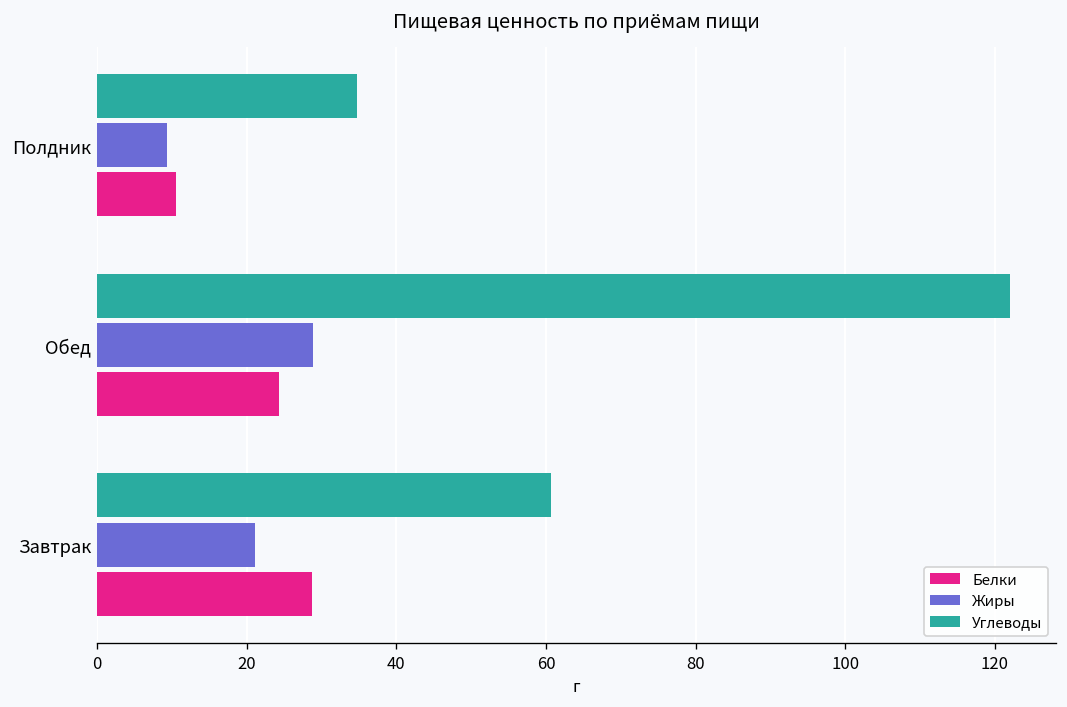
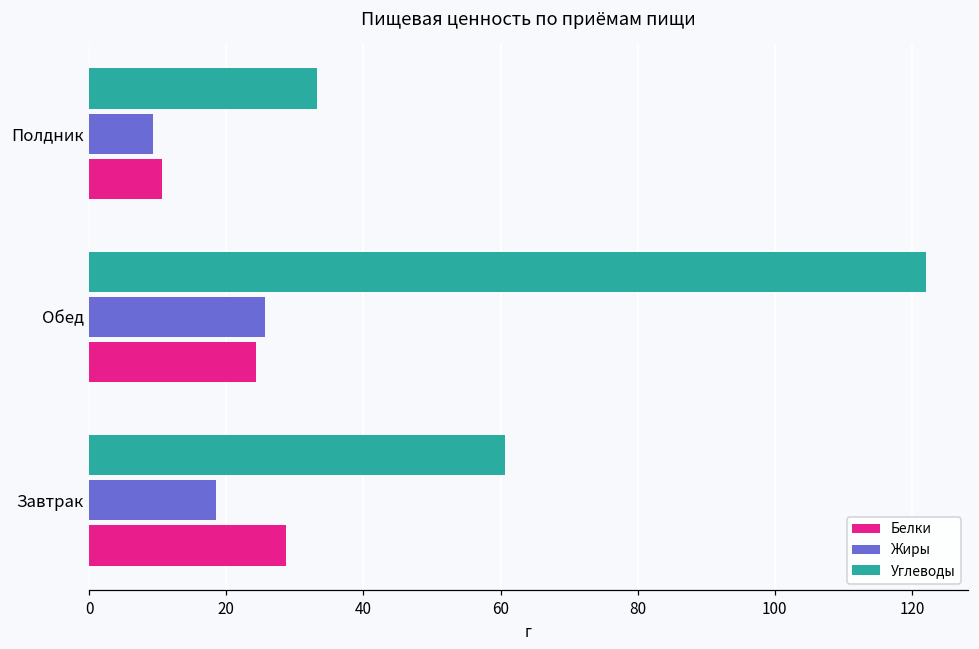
Углеводы, Полдник: 35 -> 33
Жиры, Обед: 29 -> 26
Жиры, Завтрак: 21 -> 18
